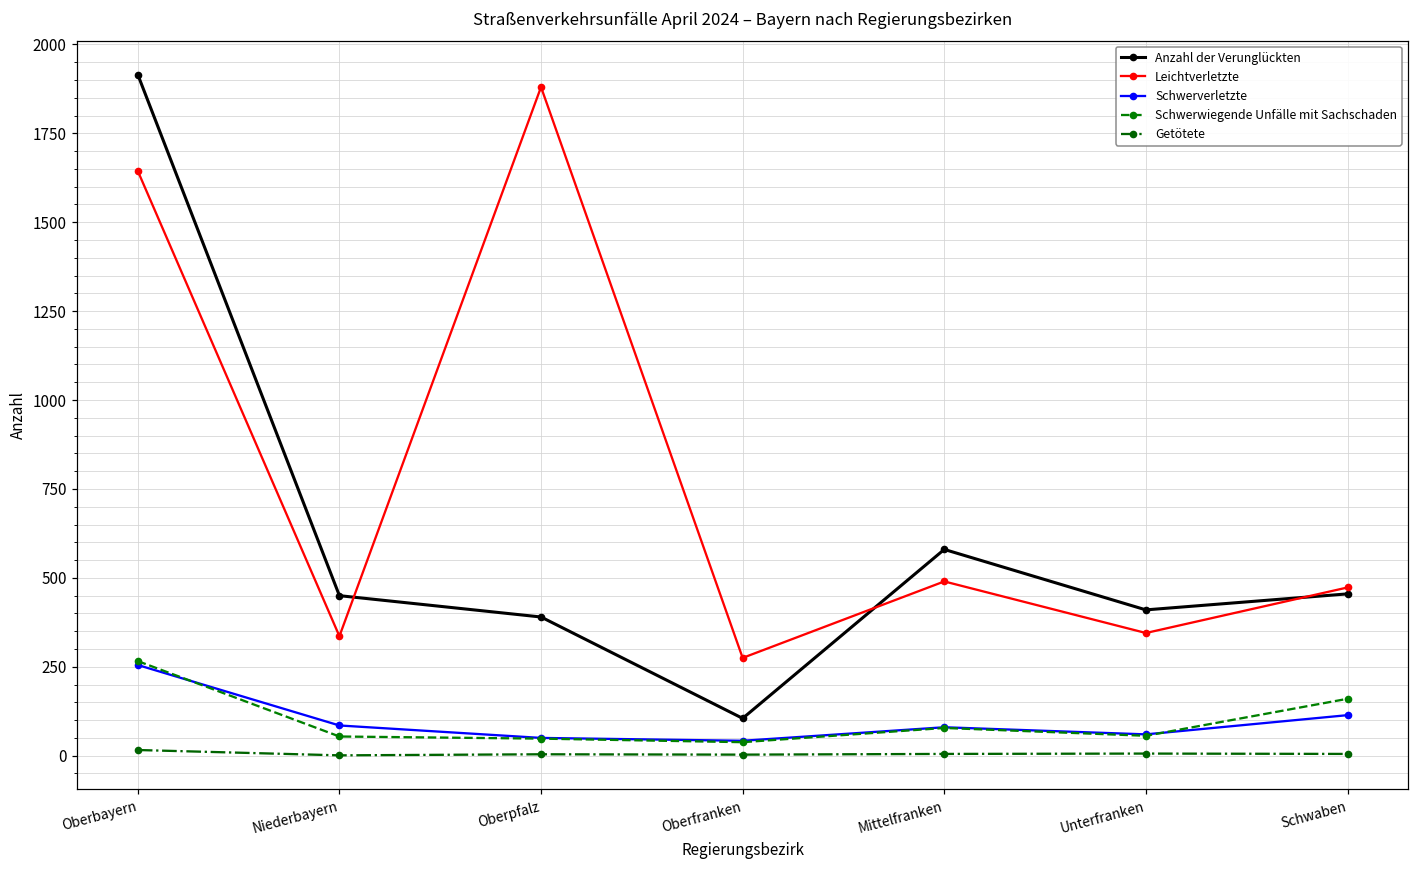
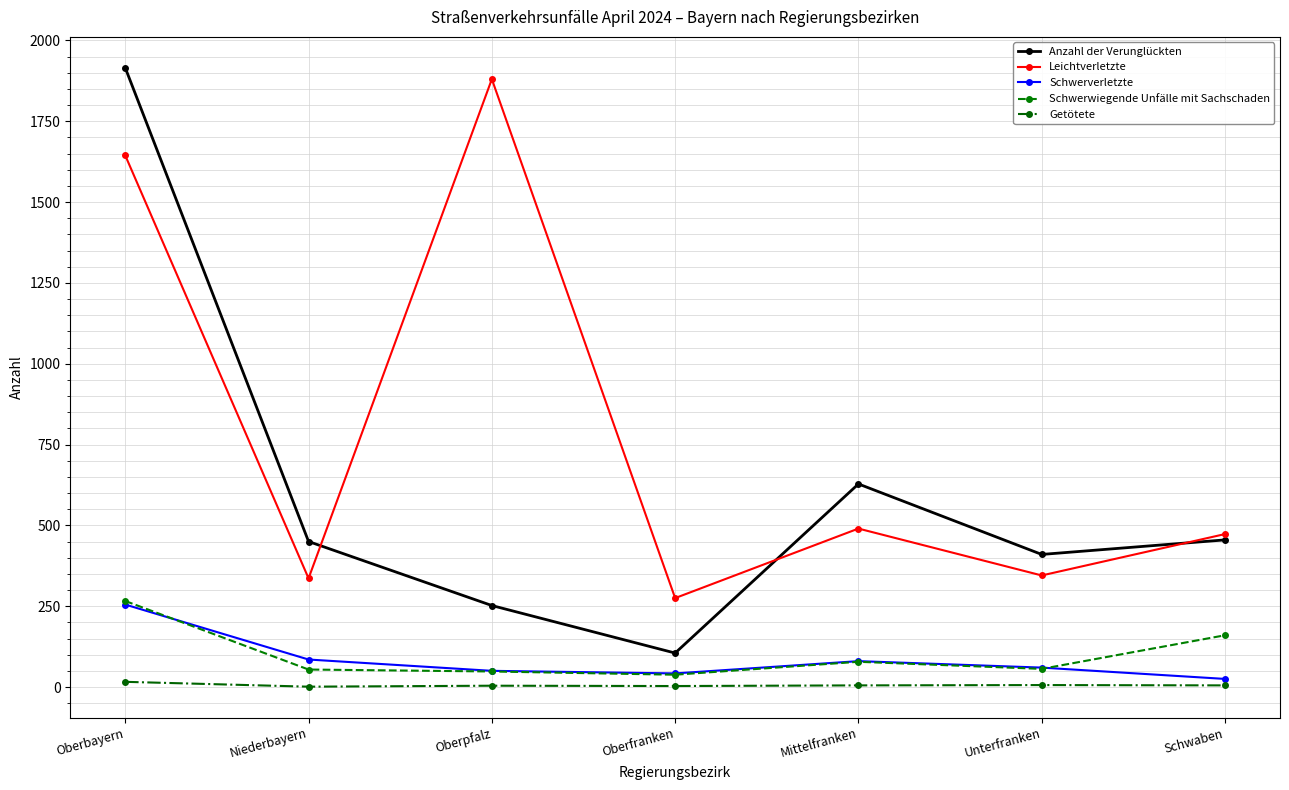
Anzahl der Verunglückten, Oberpfalz: 390 -> 250
Anzahl der Verunglückten, Mittelfranken: 580 -> 630
Schwerverletzte, Schwaben: 110 -> 30
